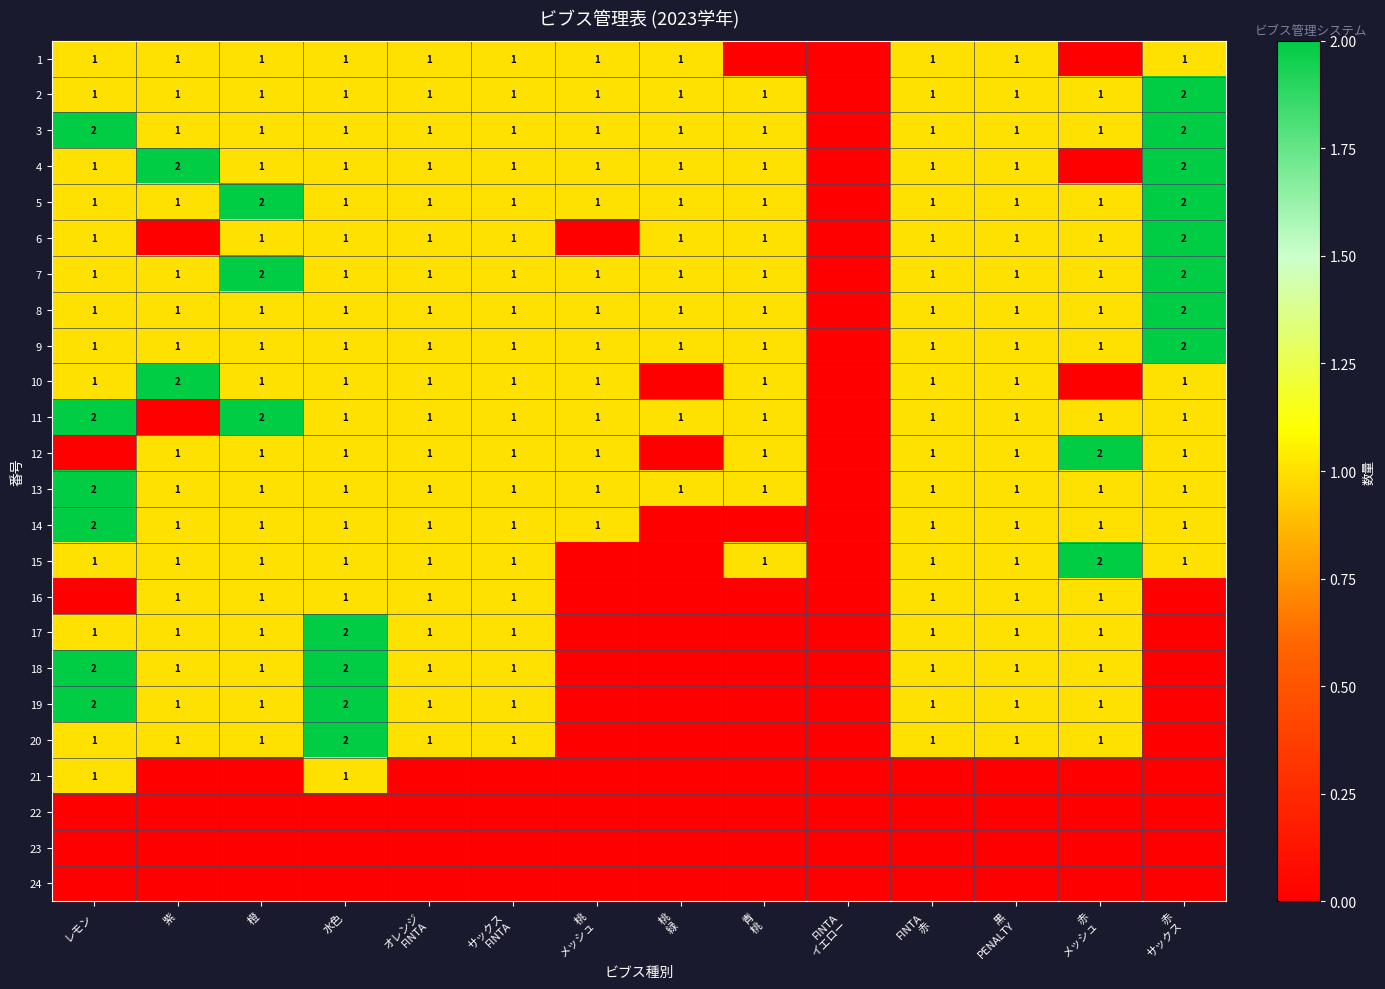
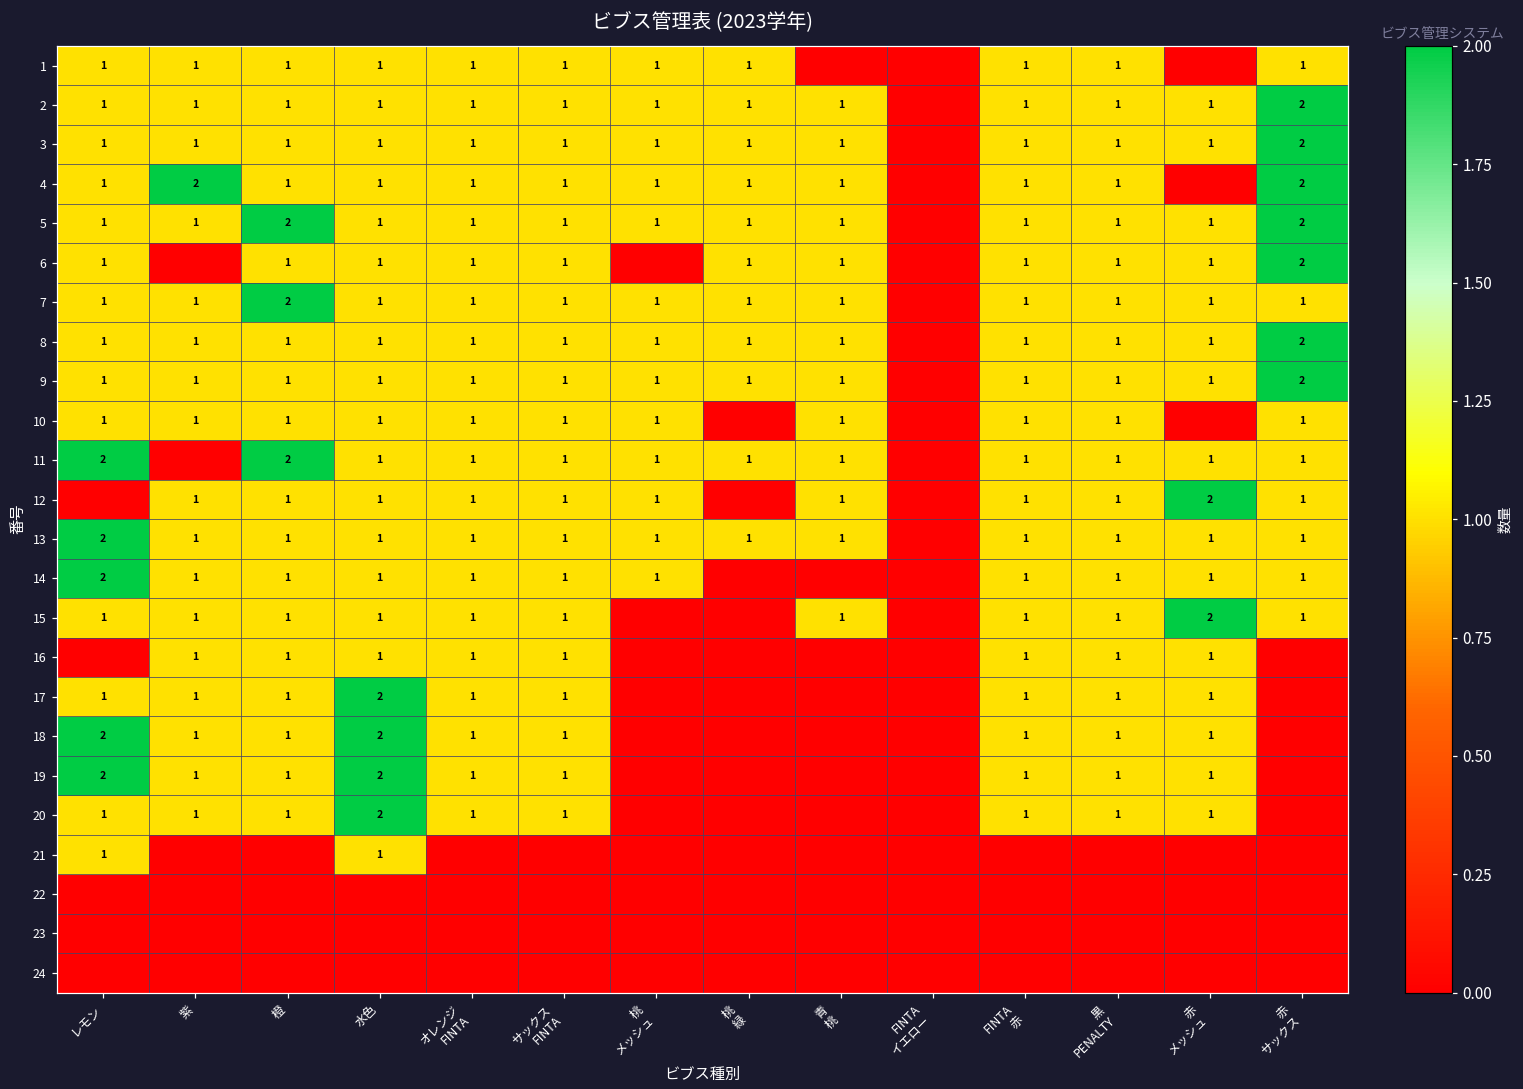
3, レモン: 2 -> 1
7, 赤 サックス: 2 -> 1
10, 紫: 2 -> 1
